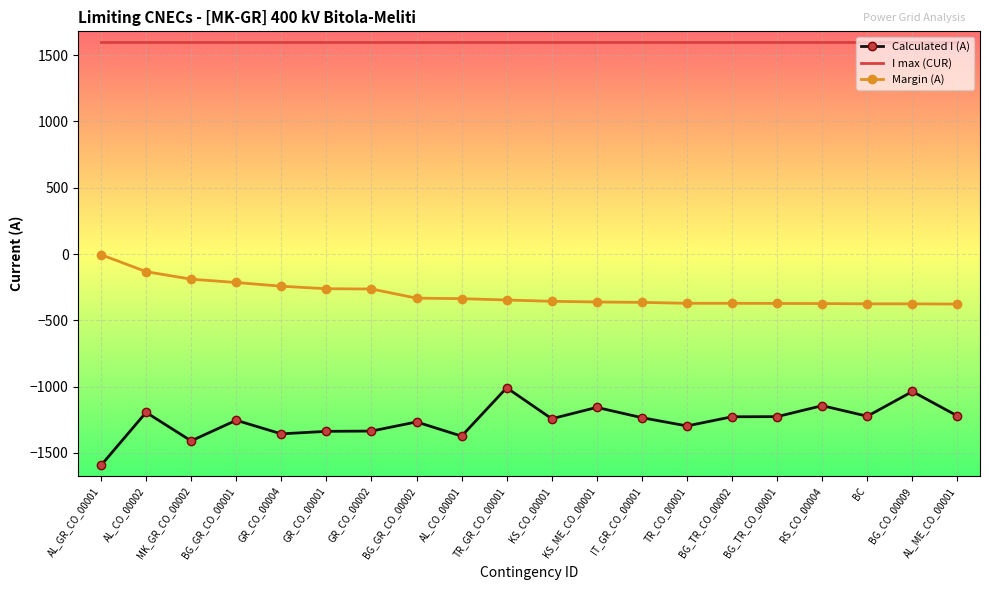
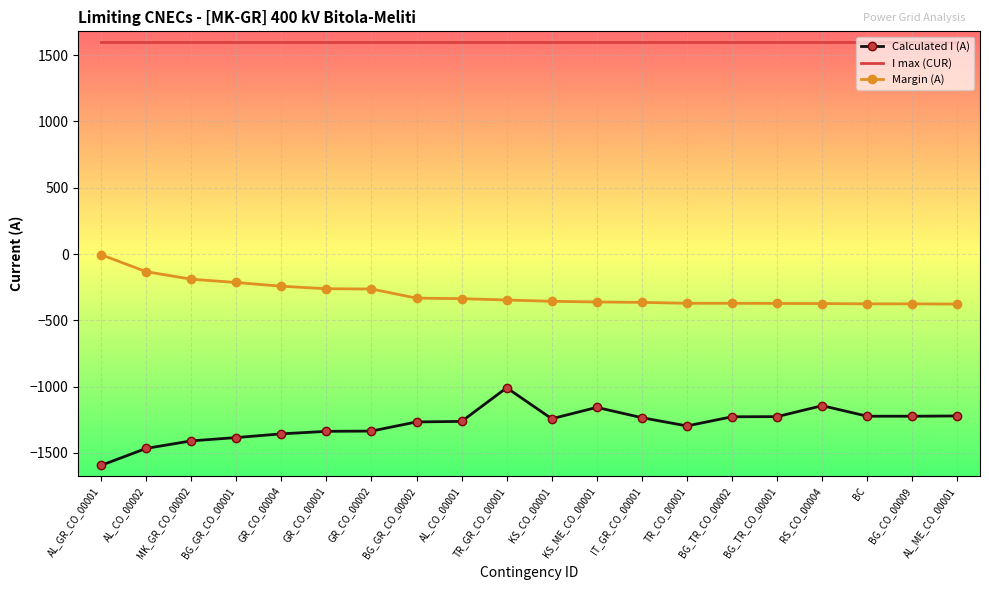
Calculated I (A), AL_CO_00002: -1190 -> -1470
Calculated I (A), BG_GR_CO_00001: -1250 -> -1390
Calculated I (A), AL_CO_00001: -1370 -> -1260
Calculated I (A), BG_CO_00009: -1040 -> -1220
